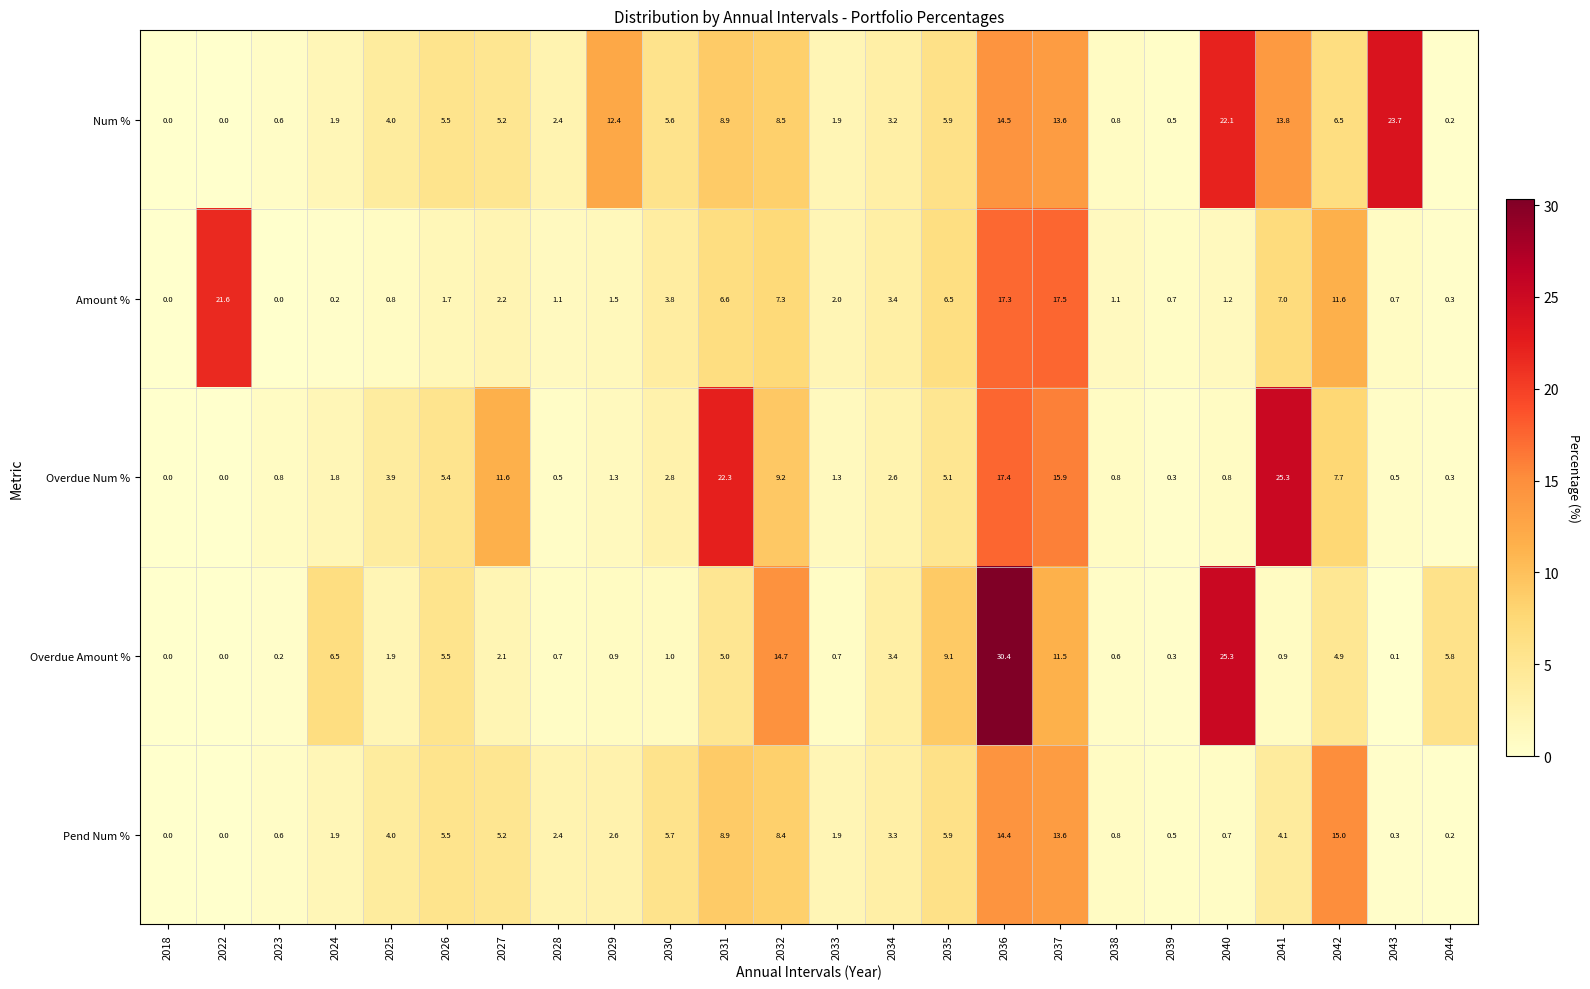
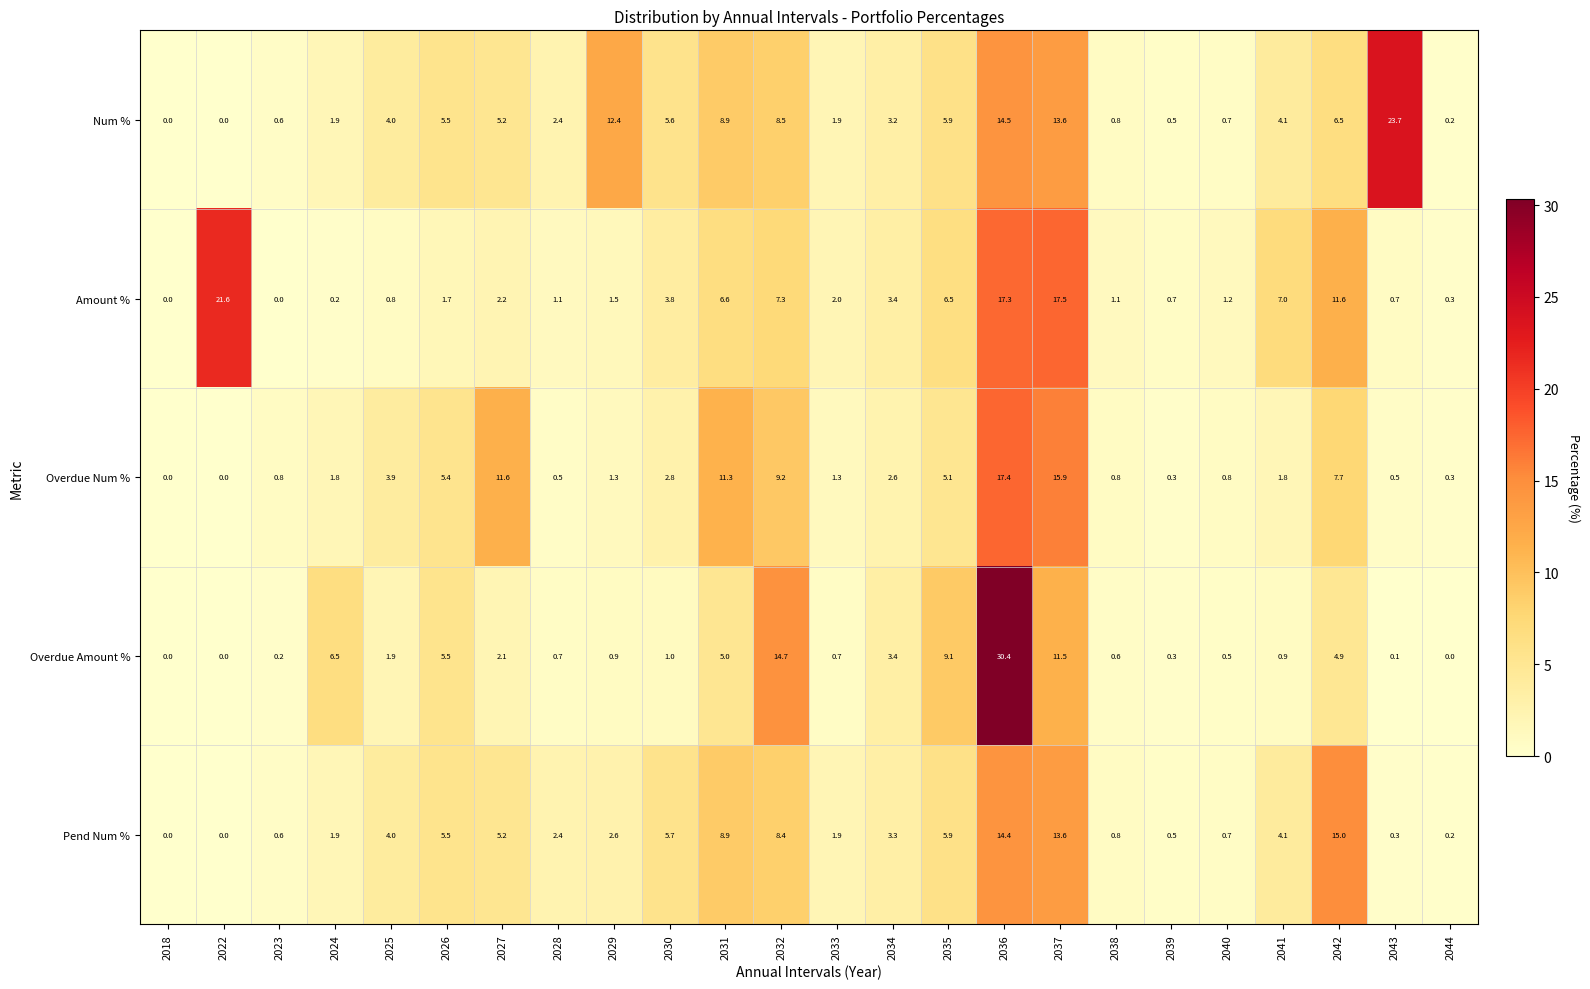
Num %, 2040: 22.1 -> 0.7
Num %, 2041: 13.8 -> 4.1
Overdue Num %, 2031: 22.3 -> 11.3
Overdue Num %, 2041: 25.3 -> 1.8
Overdue Amount %, 2040: 25.3 -> 0.5
Overdue Amount %, 2044: 5.8 -> 0.0
